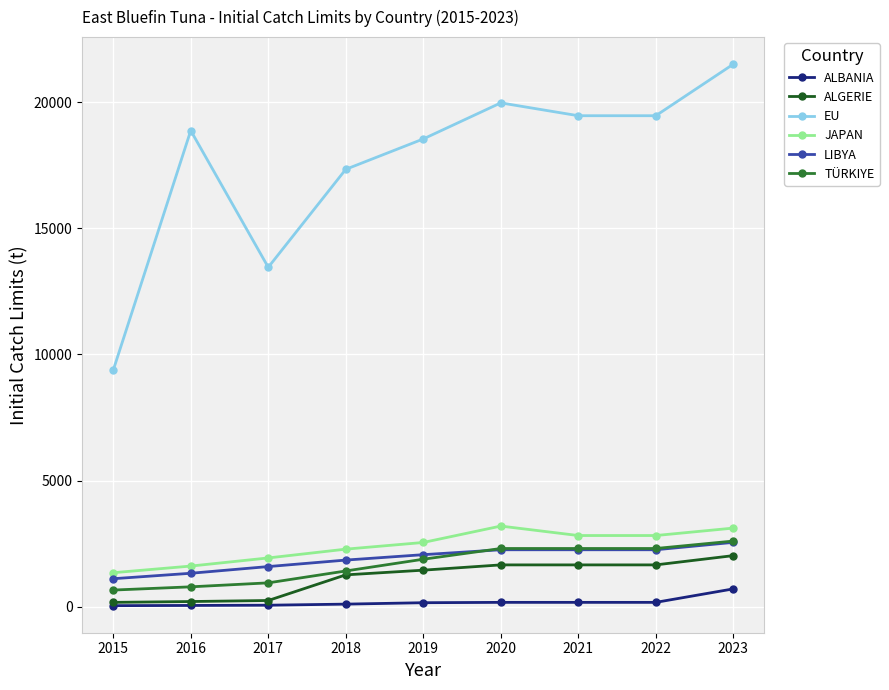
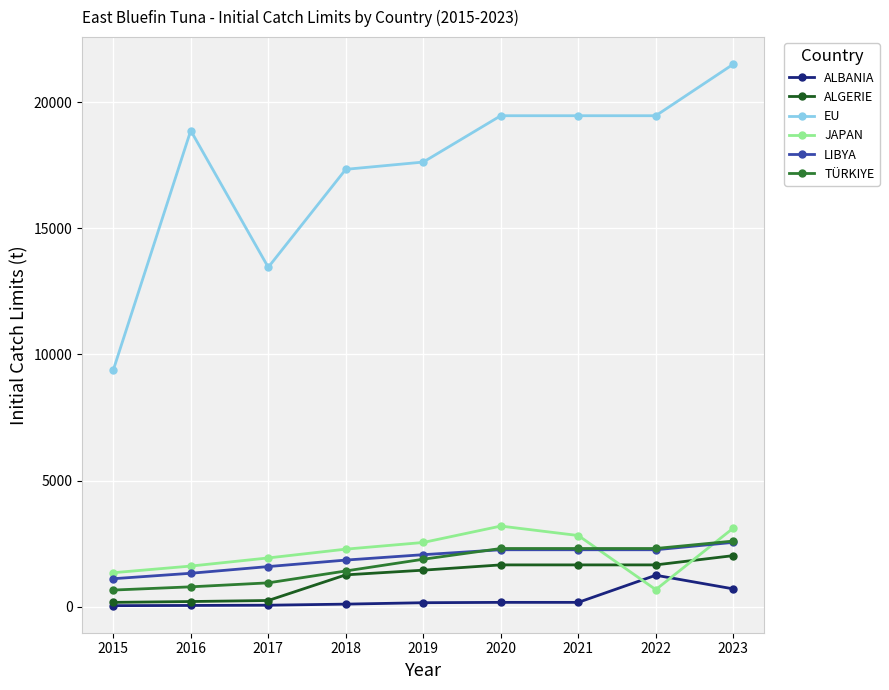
EU, 2019: 18500 -> 17600
EU, 2020: 20000 -> 19500
ALBANIA, 2022: 200 -> 1200
JAPAN, 2022: 2800 -> 700
